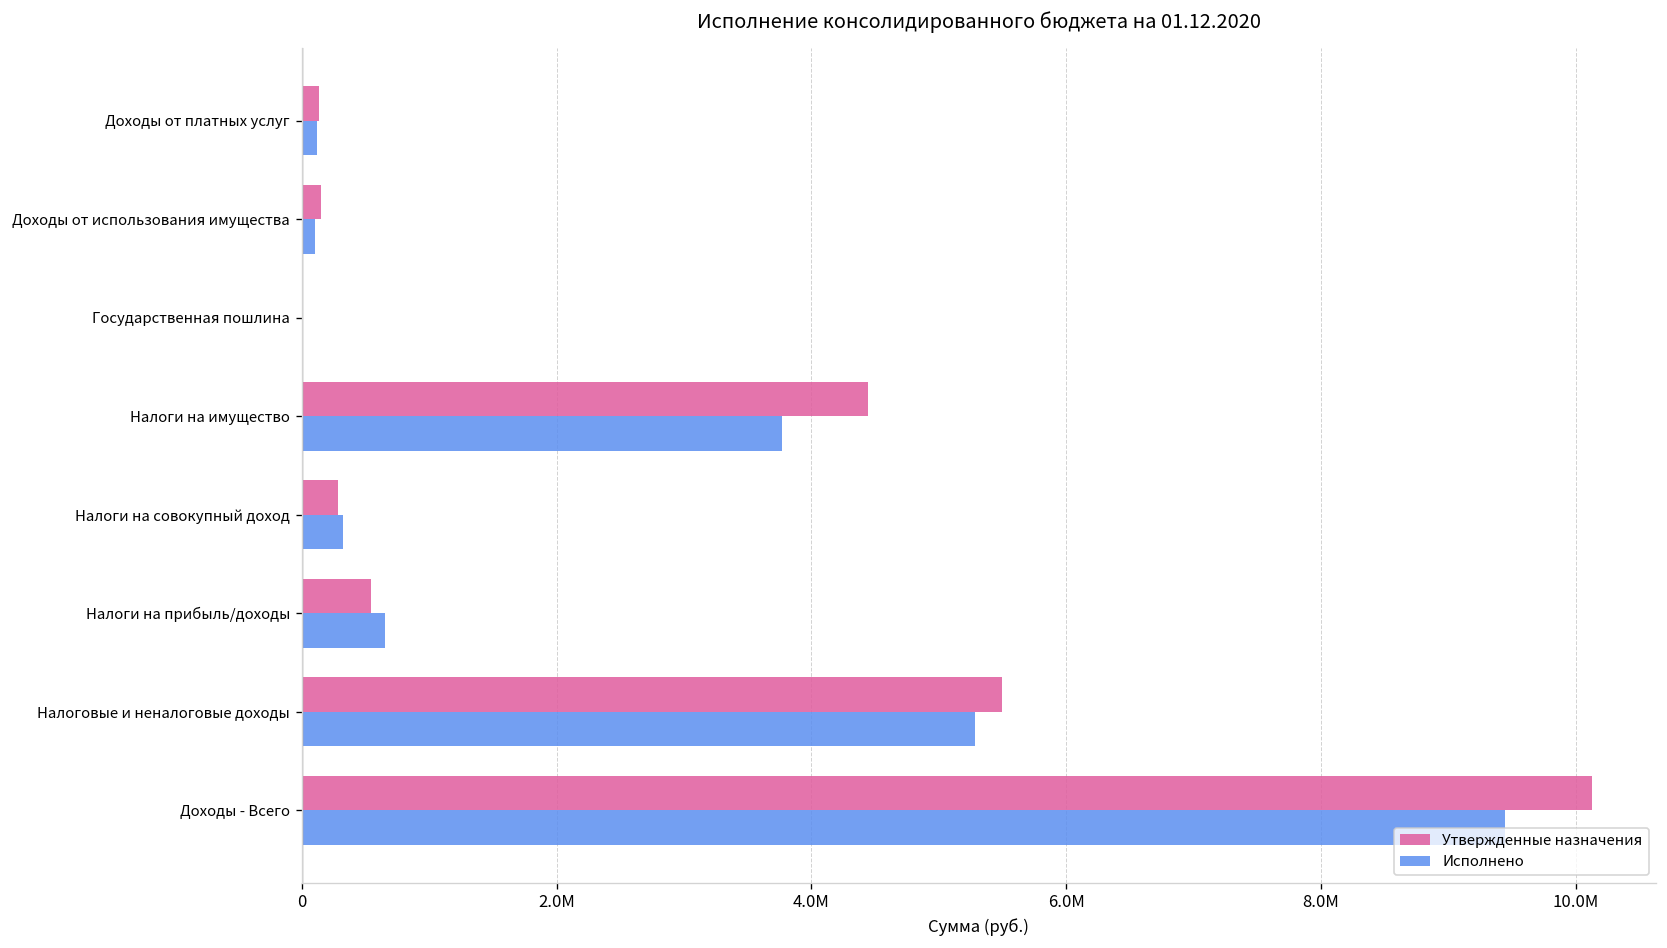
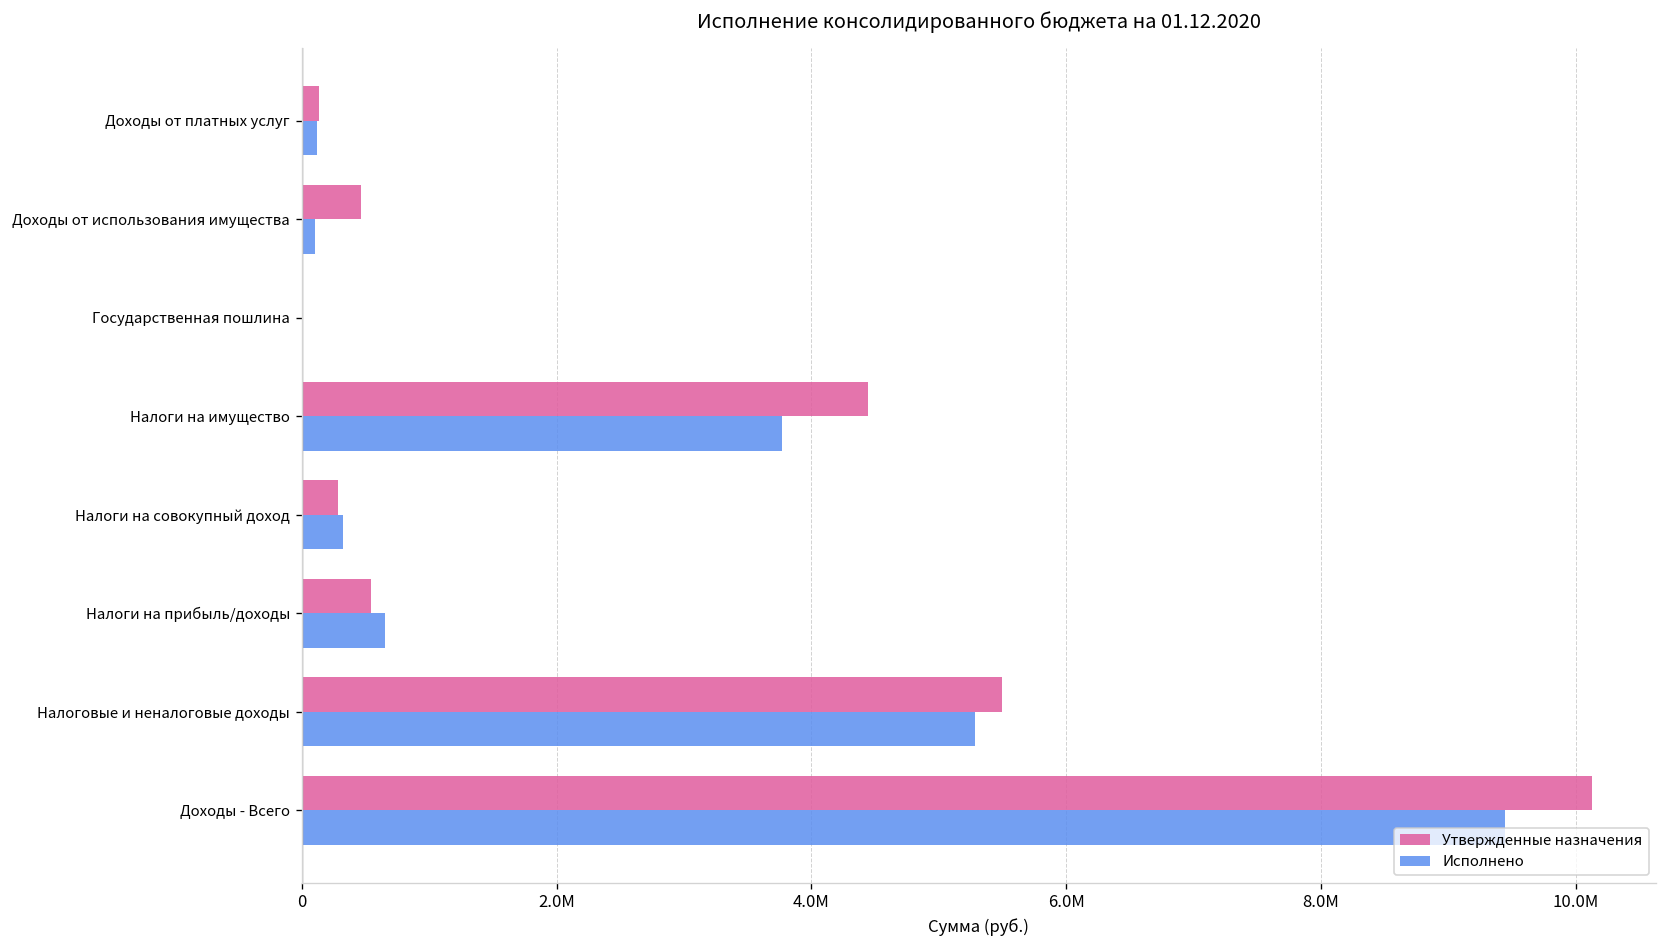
Утвержденные назначения, Доходы от использования имущества: 150000 -> 460000
